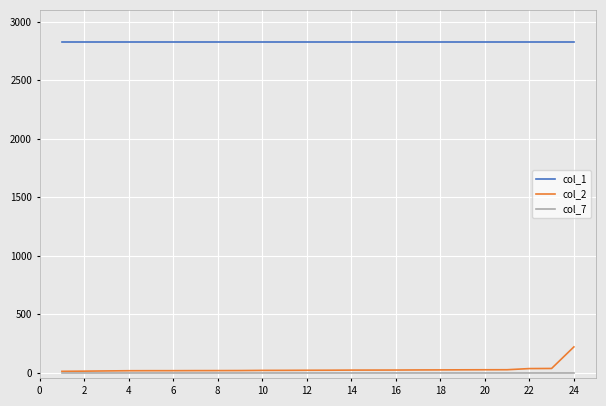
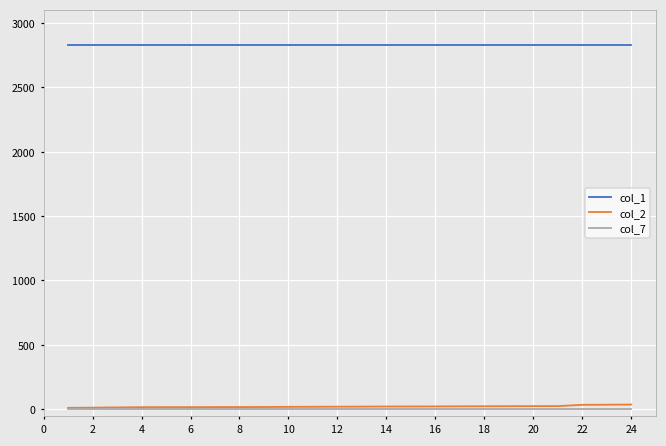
col_2, 24: 220 -> 40
